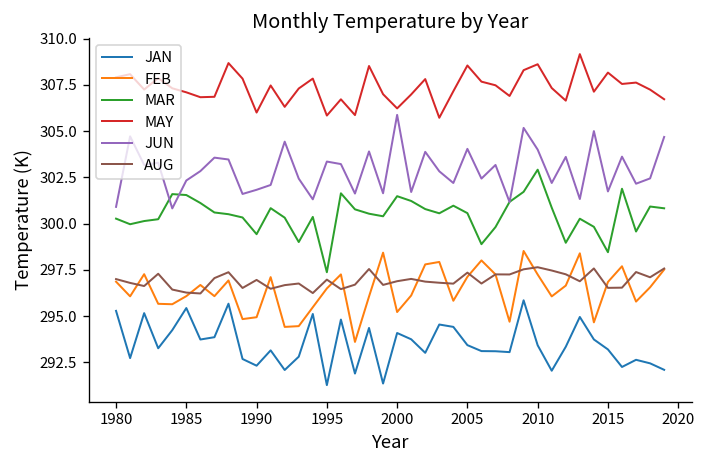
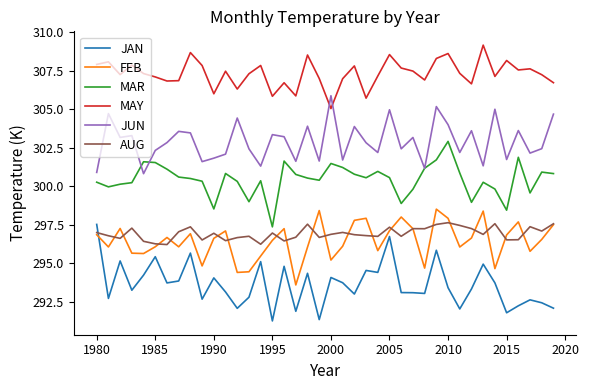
JAN, 1980: 295.3 -> 297.5
JAN, 1990: 292.3 -> 294.1
FEB, 1990: 294.9 -> 296.6
MAR, 1990: 299.4 -> 298.5
MAY, 2000: 306.2 -> 305.0
JAN, 2005: 293.4 -> 296.7
JUN, 2005: 304.0 -> 305.0
FEB, 2010: 297.2 -> 297.9
JAN, 2015: 293.2 -> 291.8
